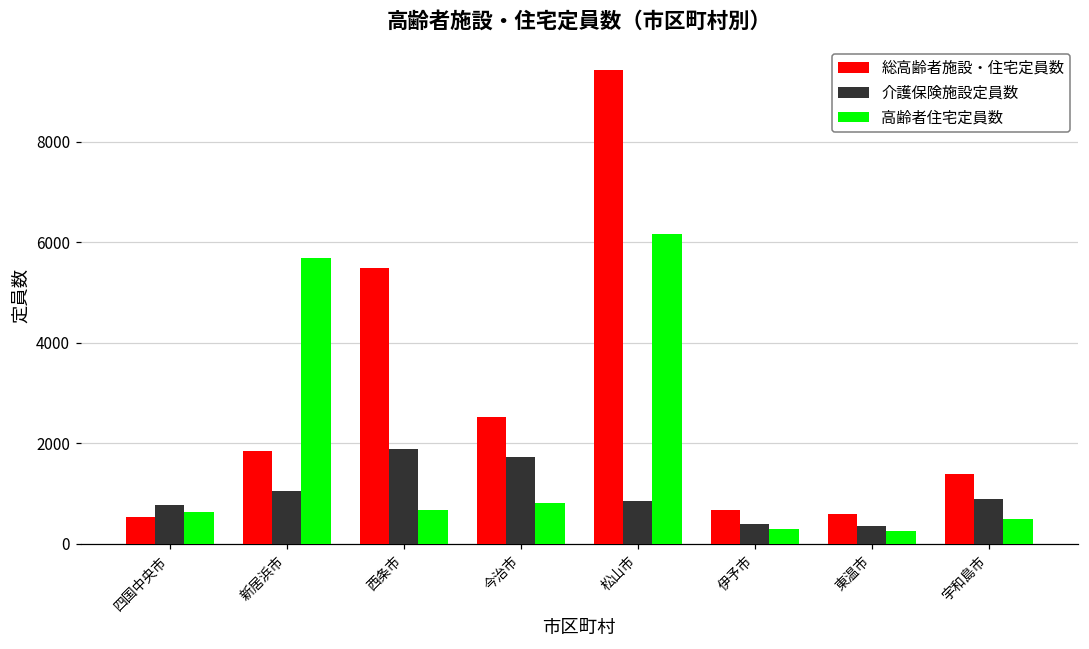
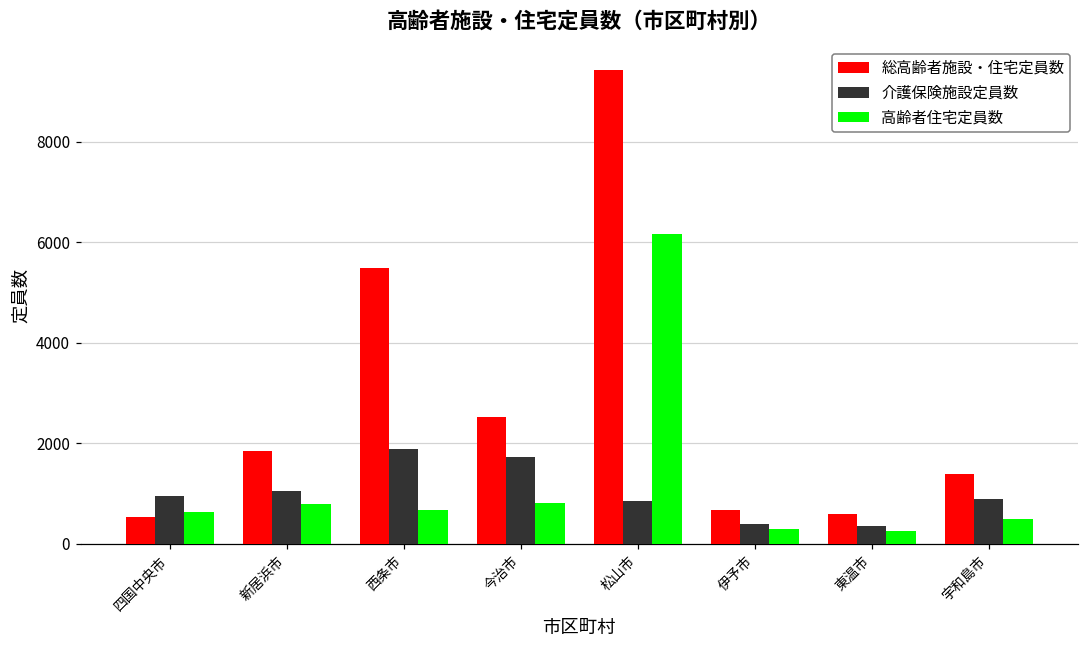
介護保険施設定員数, 四国中央市: 800 -> 1000
高齢者住宅定員数, 新居浜市: 5700 -> 800
